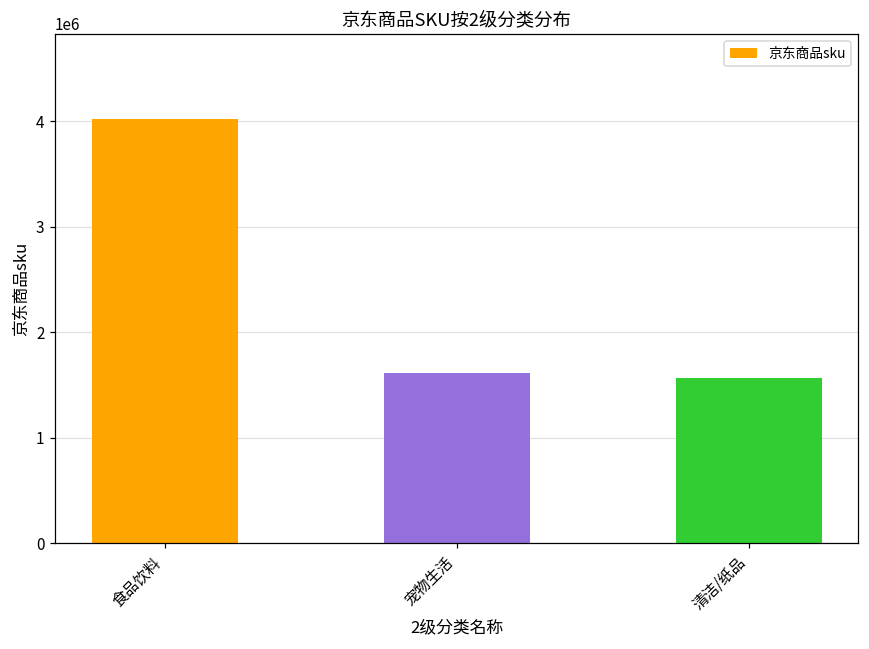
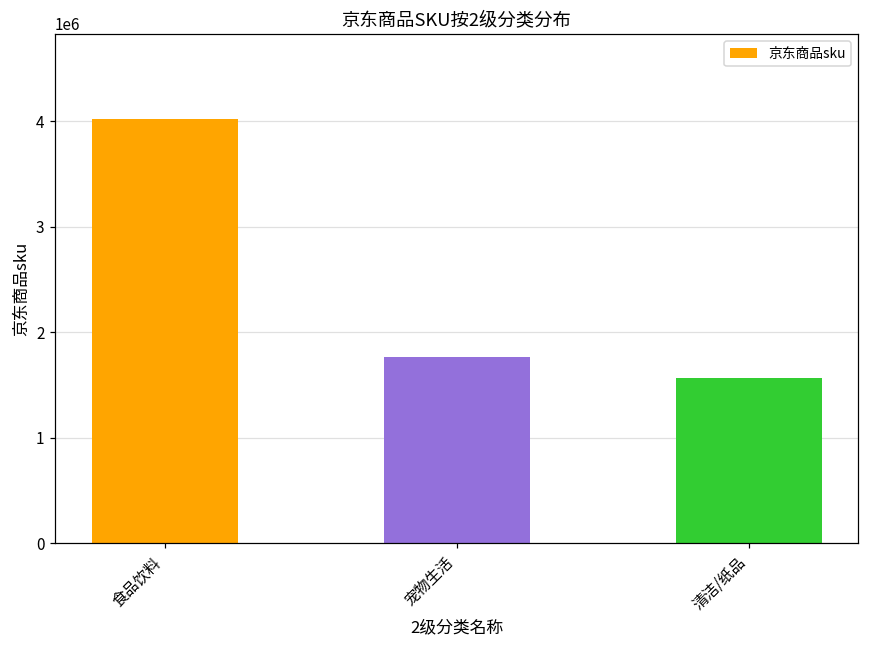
宠物生活: 1600000 -> 1800000
